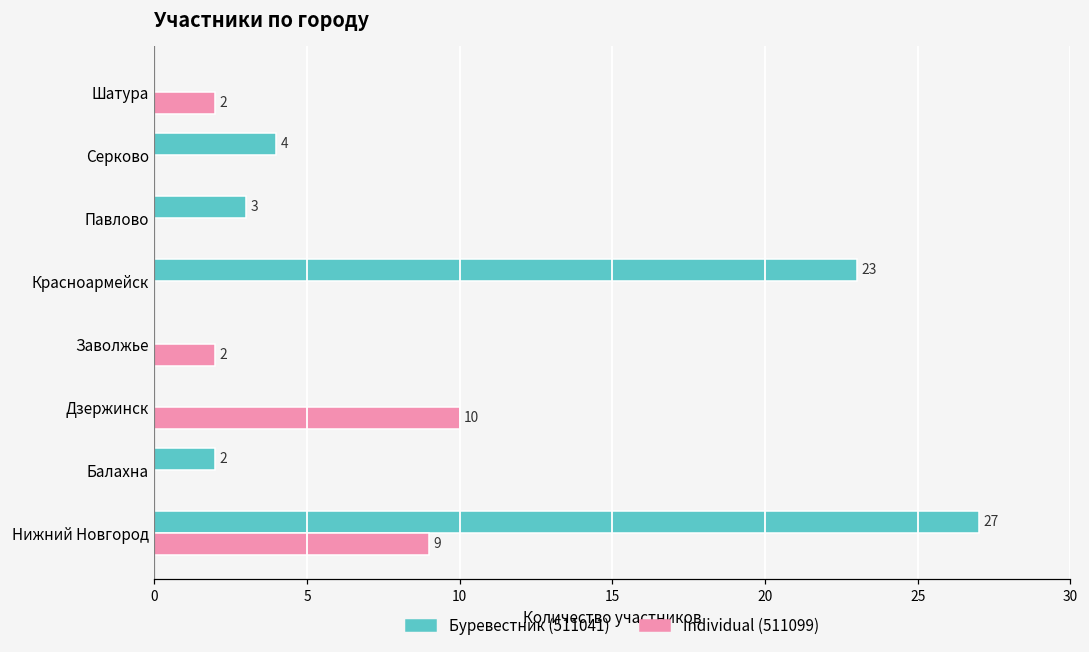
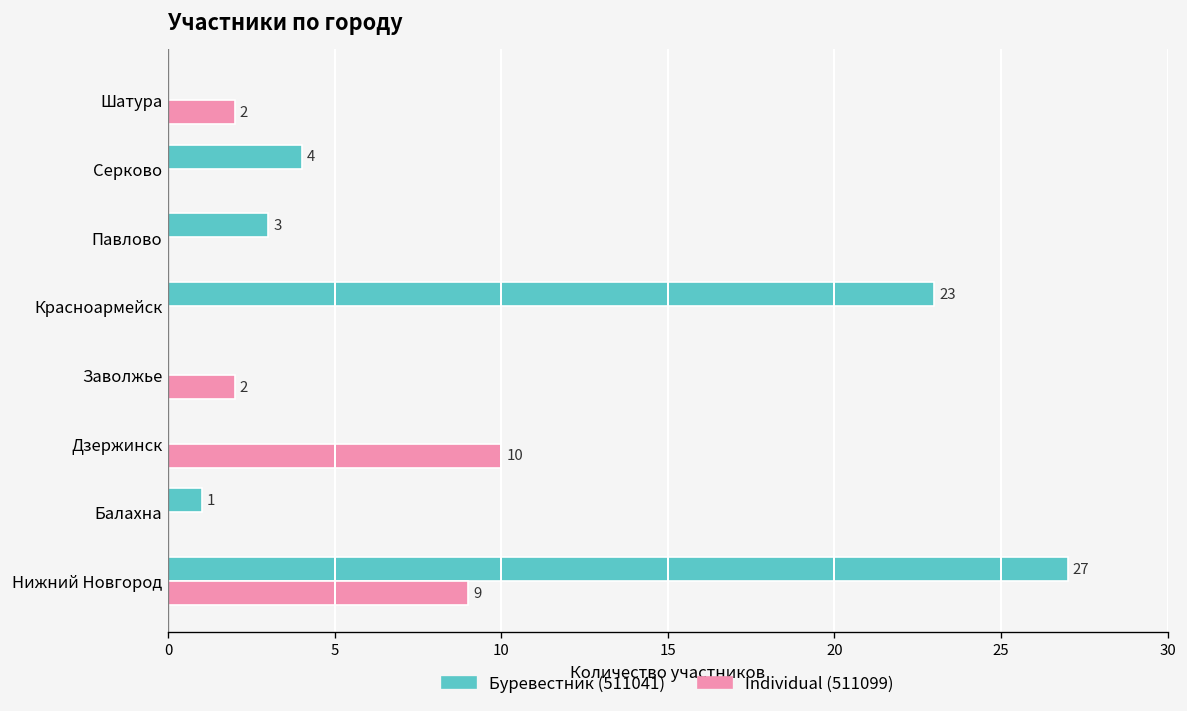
Буревестник (511041), Балахна: 2 -> 1
